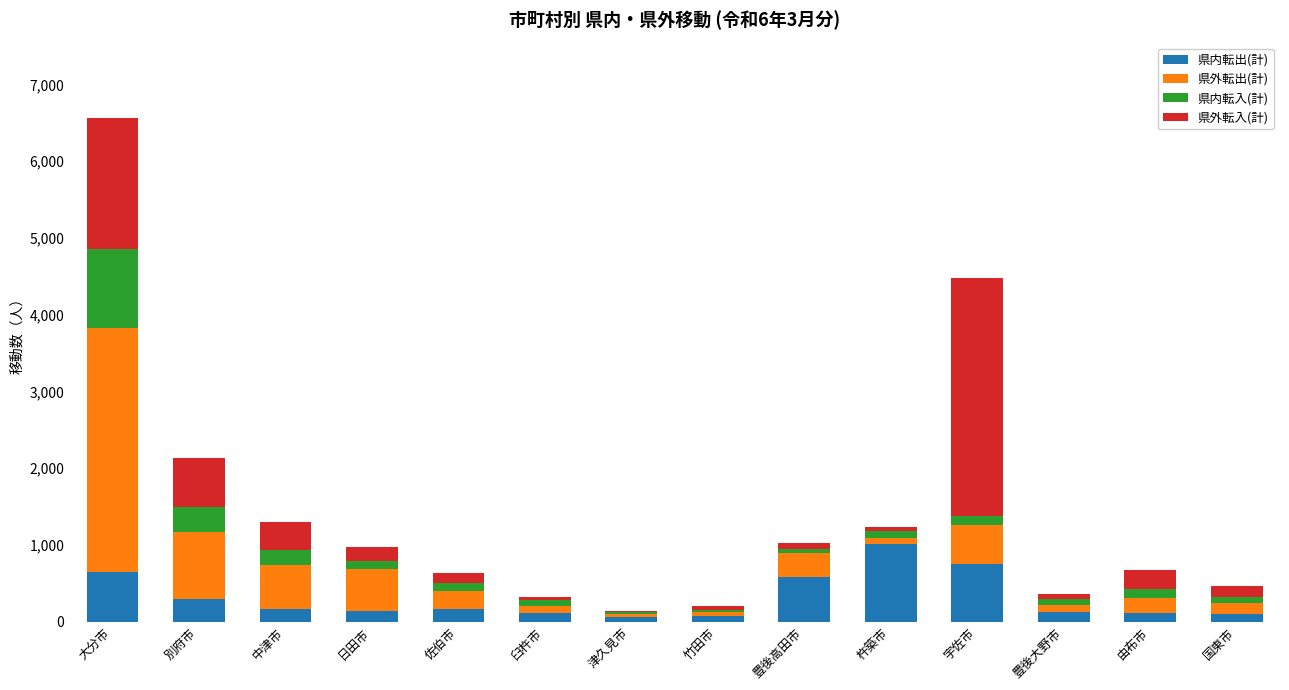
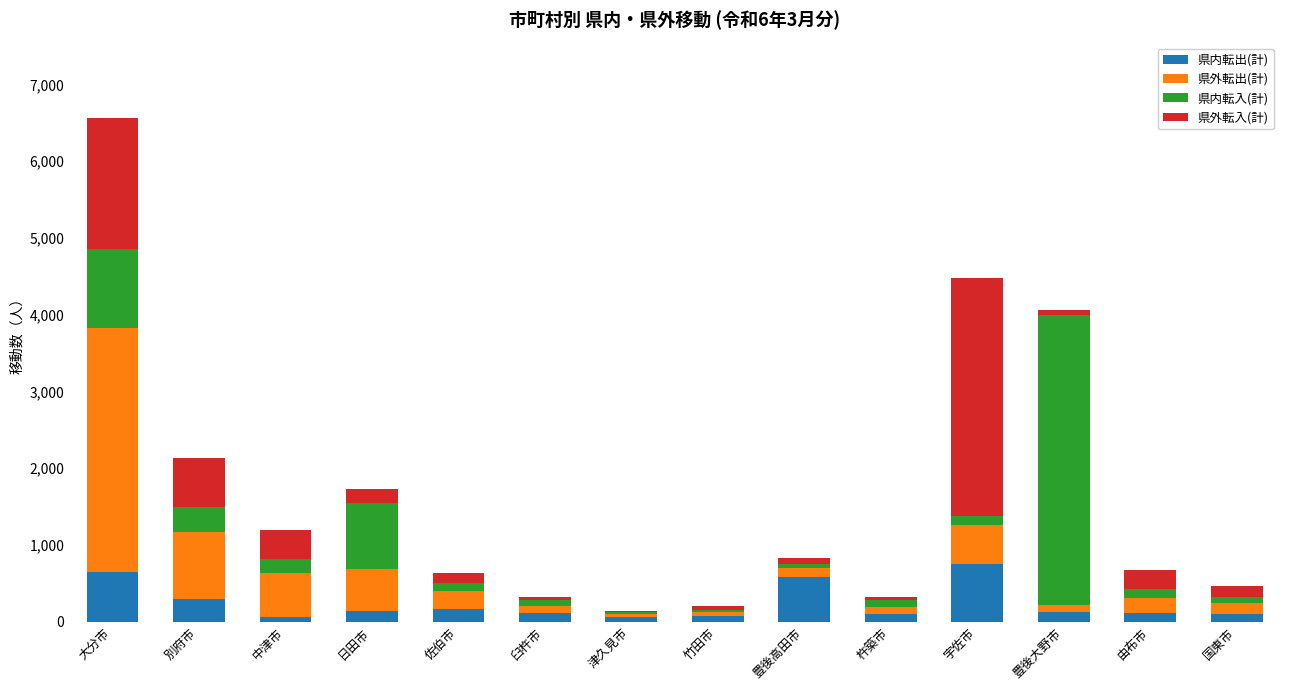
県内転出(計), 中津市: 200 -> 100
県内転入(計), 日田市: 100 -> 900
県外転出(計), 豊後高田市: 300 -> 100
県内転出(計), 杵築市: 1,000 -> 100
県内転入(計), 豊後大野市: 100 -> 3,800
